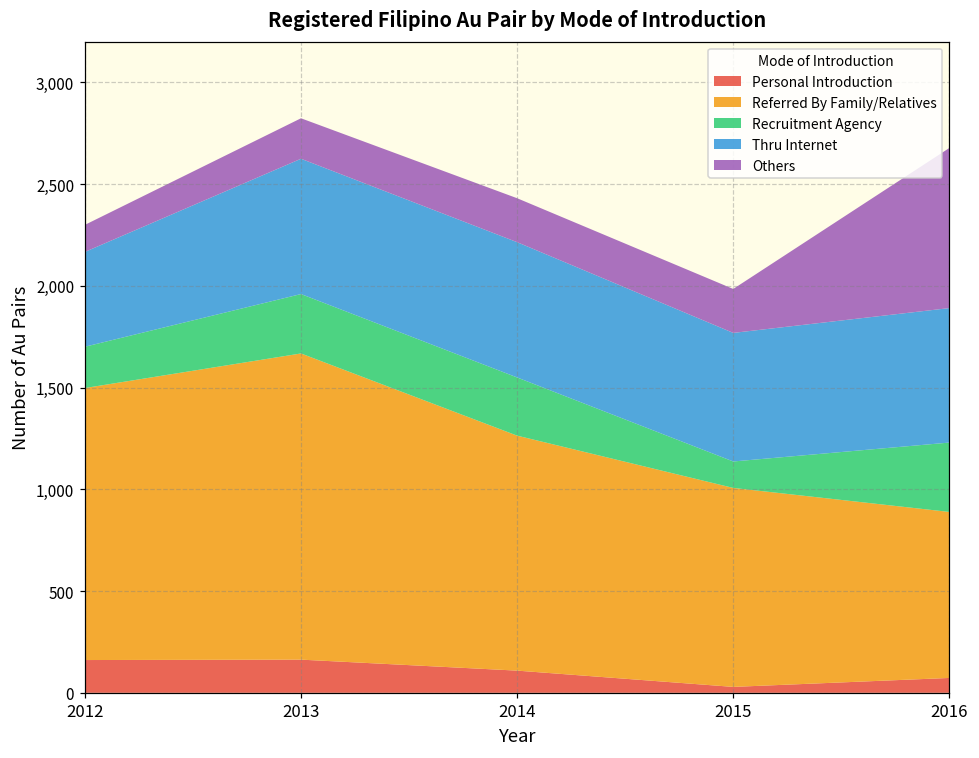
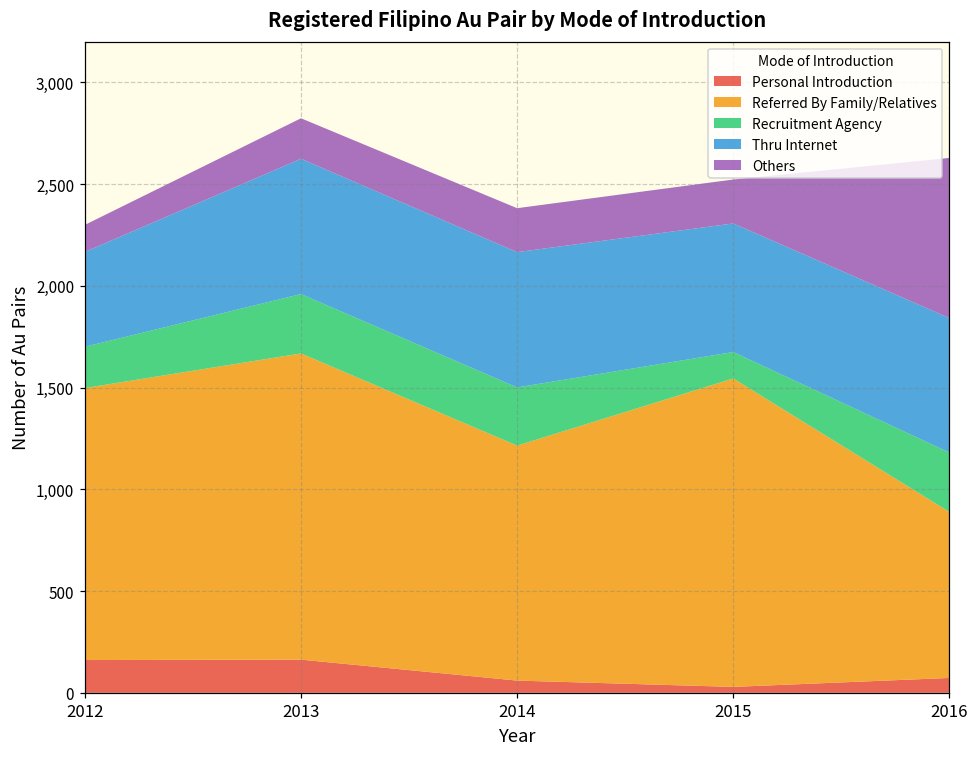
Personal Introduction, 2014: 110 -> 60
Referred By Family/Relatives, 2015: 980 -> 1,520
Recruitment Agency, 2016: 340 -> 290
